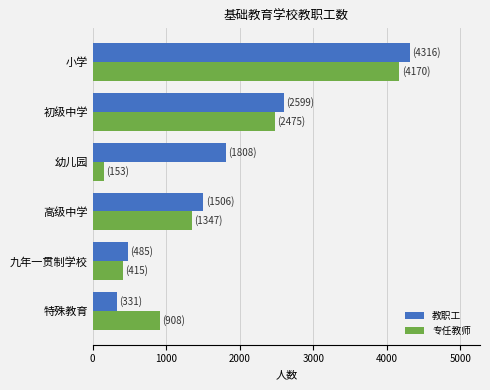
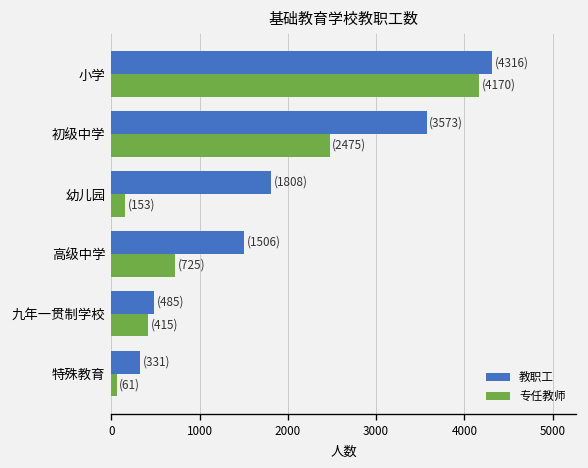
教职工, 初级中学: (2599) -> (3573)
专任教师, 高级中学: (1347) -> (725)
专任教师, 特殊教育: (908) -> (61)
